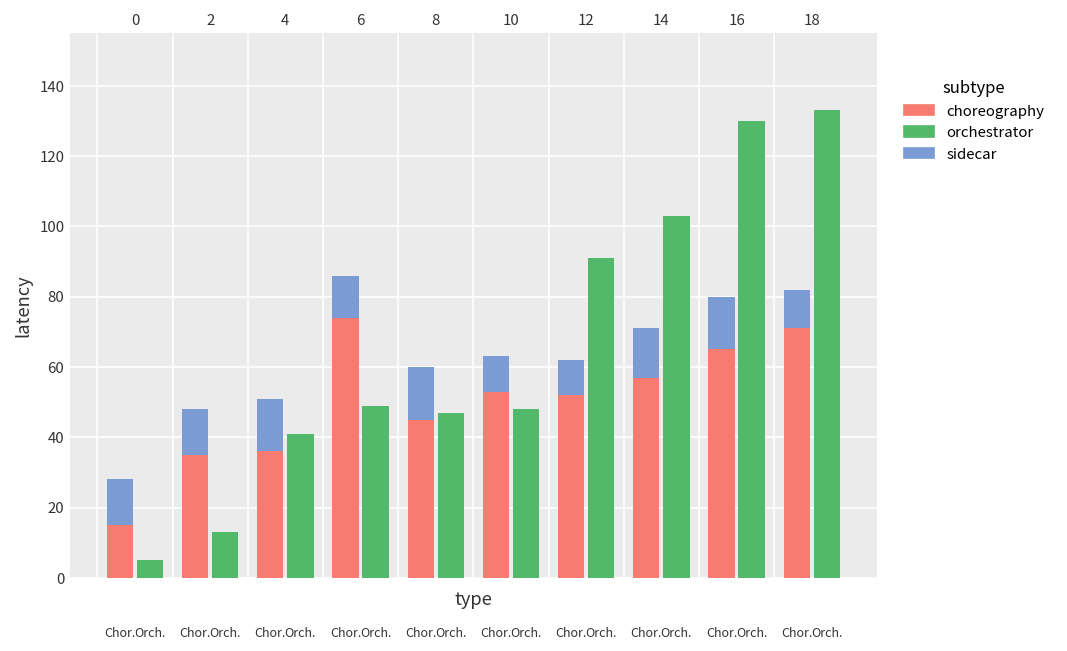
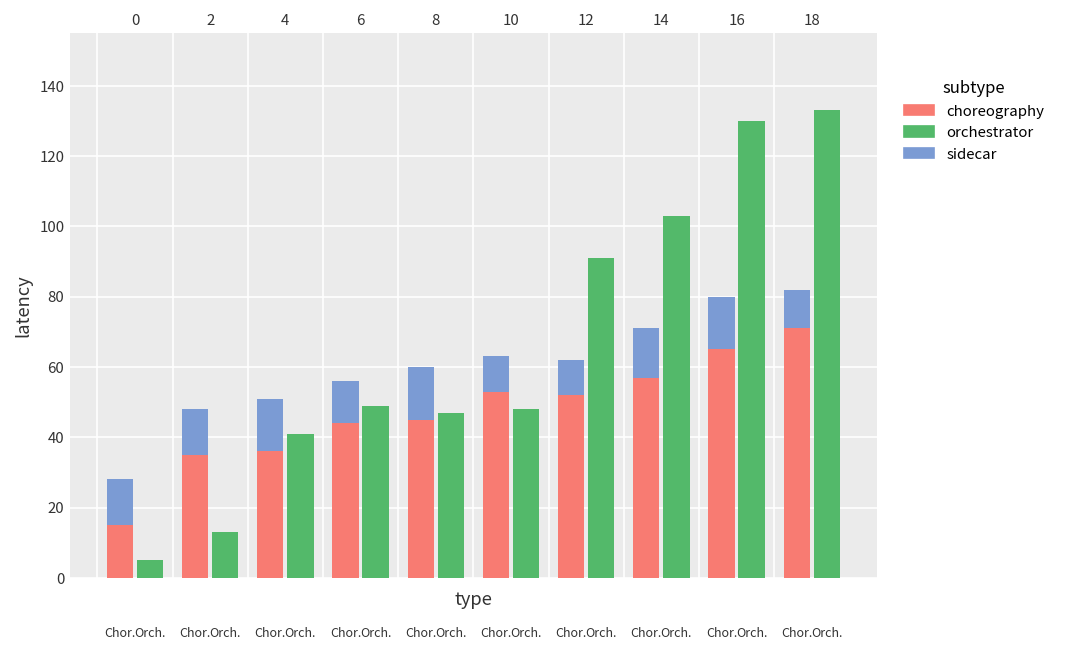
choreography, 6: 74 -> 44
